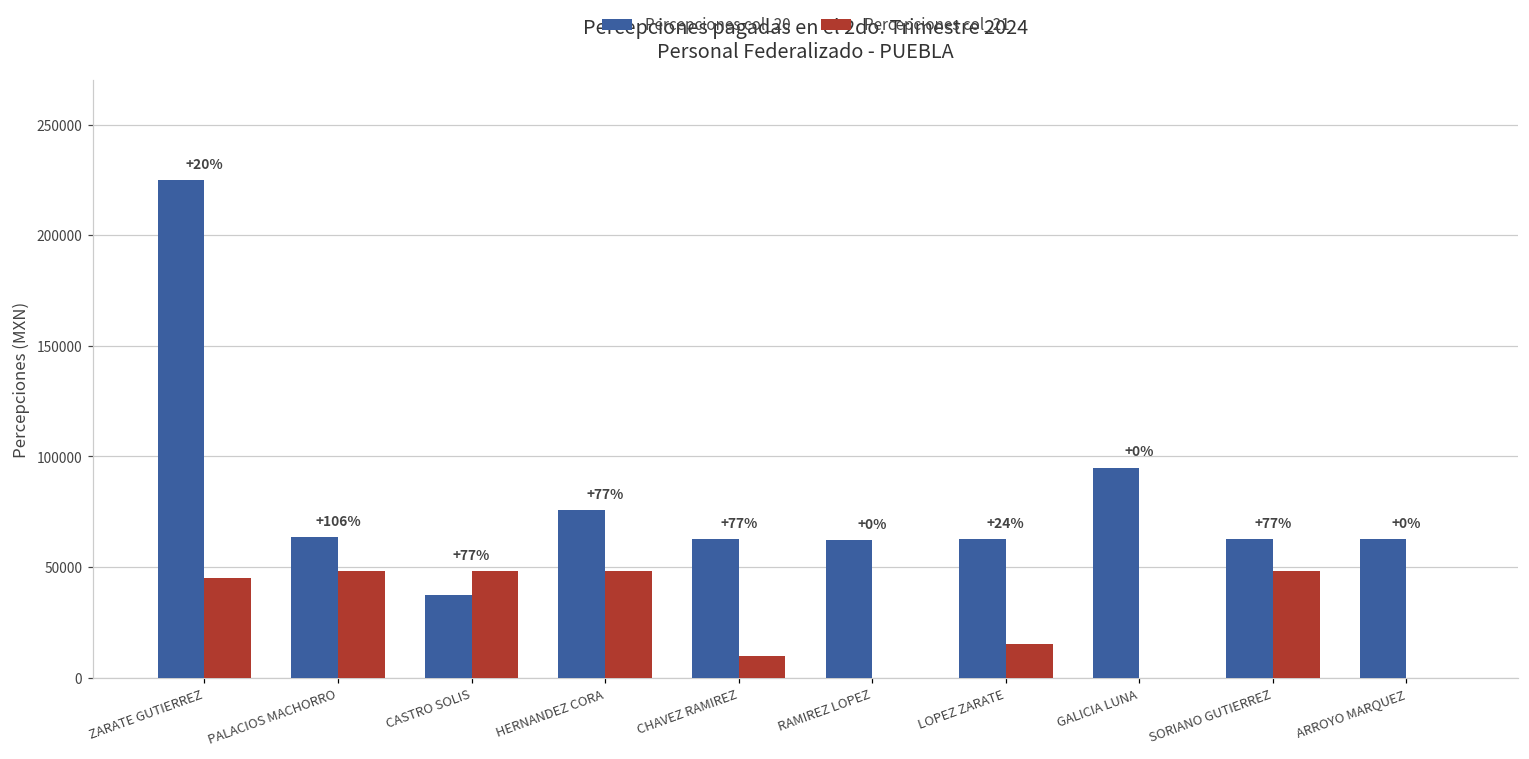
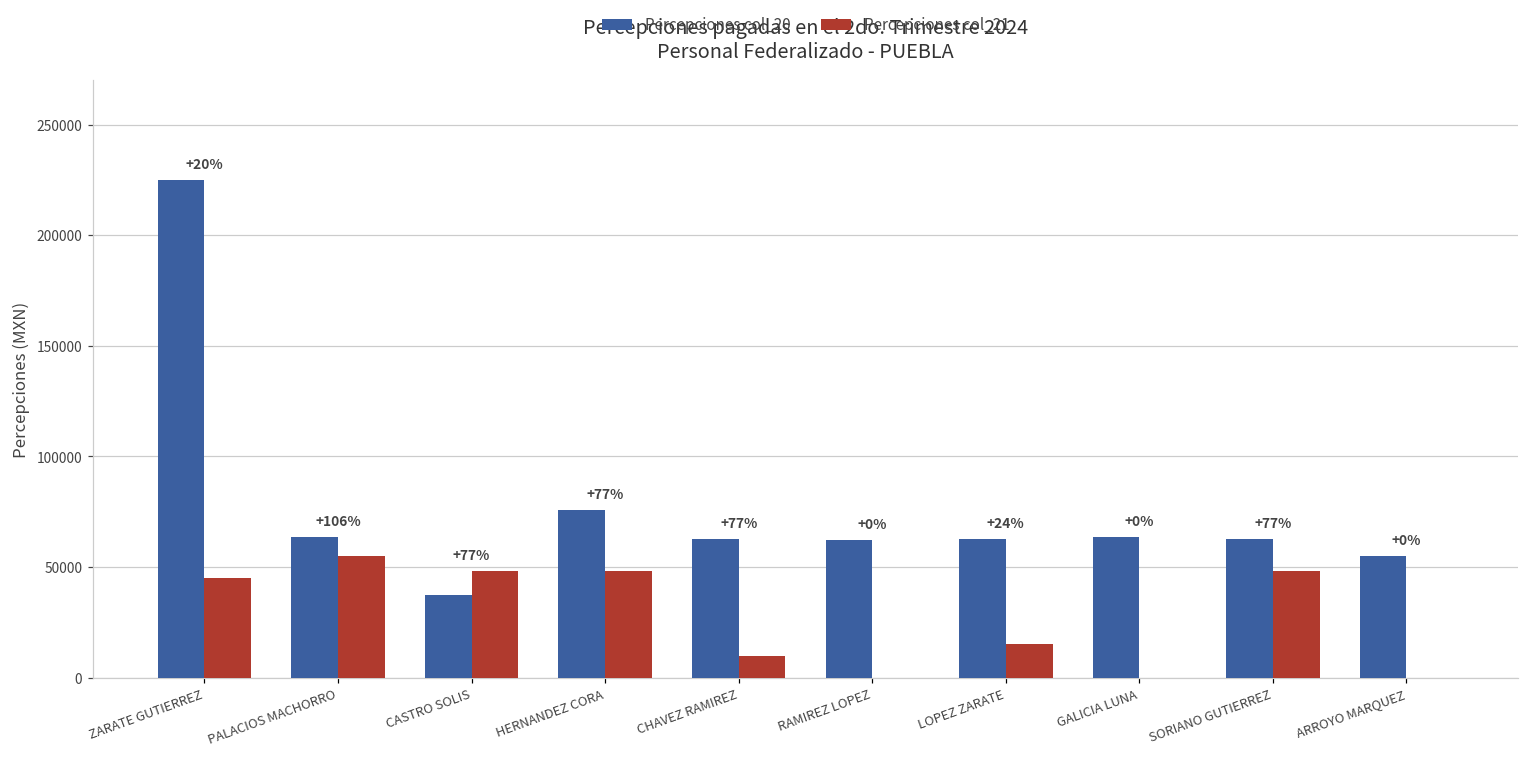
Percepciones col_21, PALACIOS MACHORRO: 48000 -> 55000
Percepciones col_20, GALICIA LUNA: 95000 -> 64000
Percepciones col_20, ARROYO MARQUEZ: 63000 -> 55000
